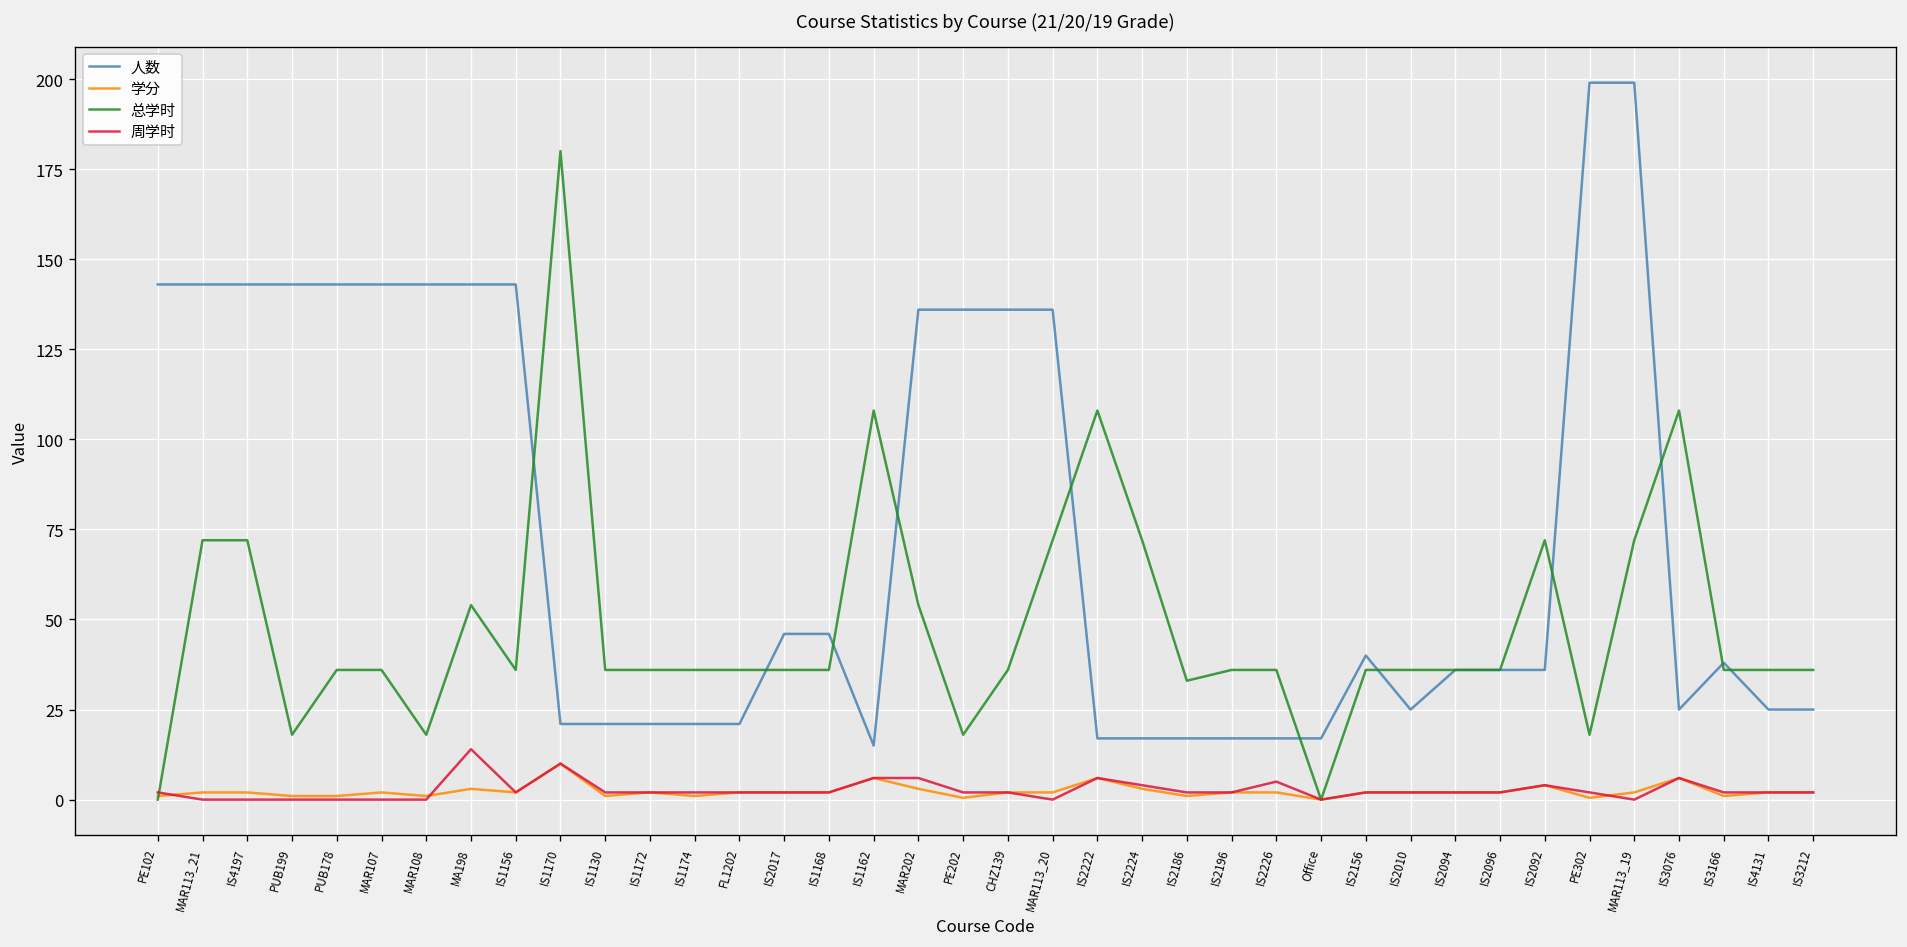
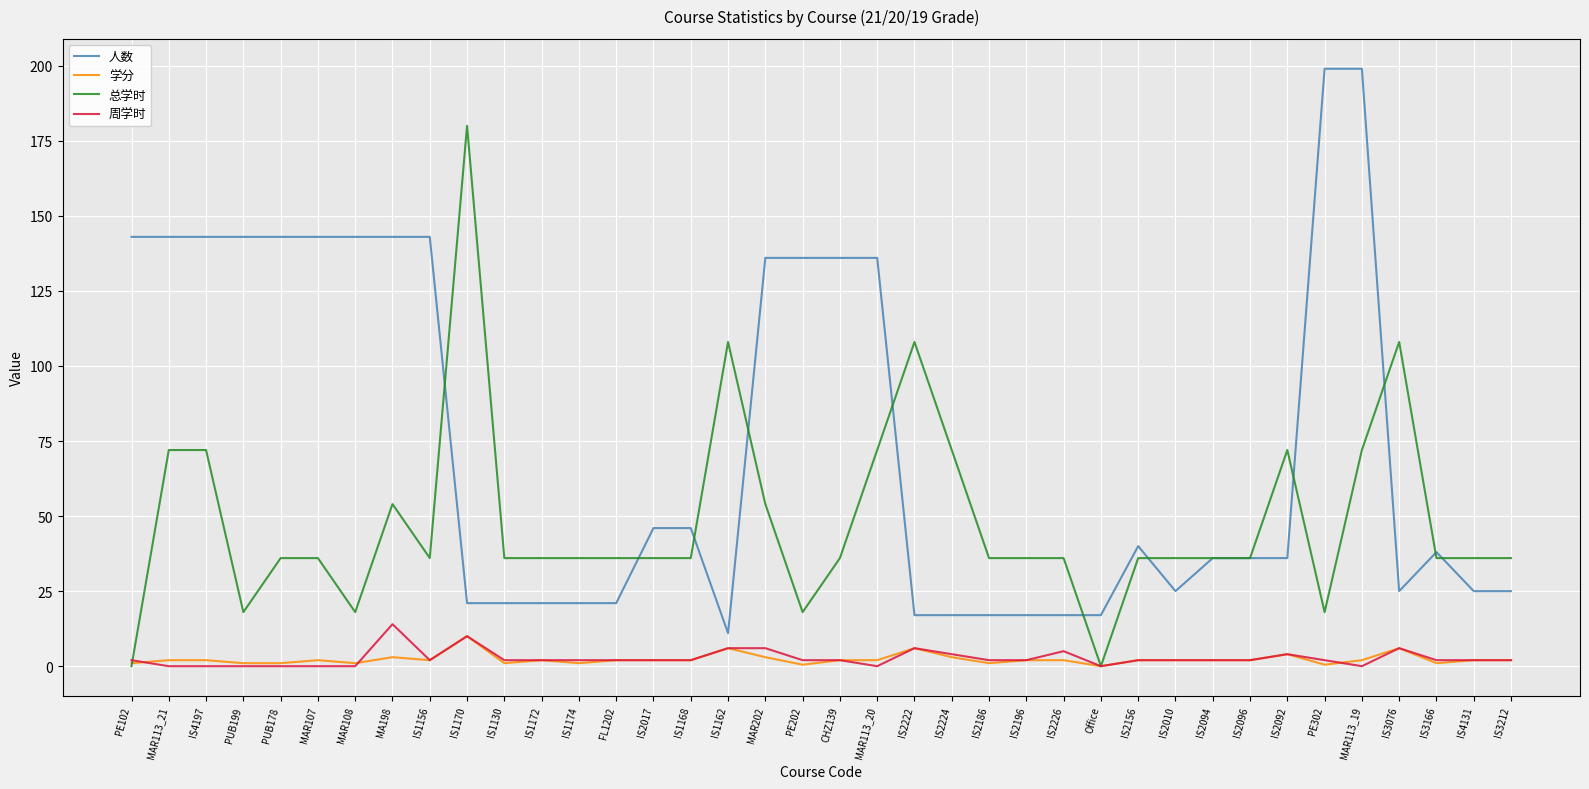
人数, IS1162: 15 -> 11
总学时, IS2186: 33 -> 36
